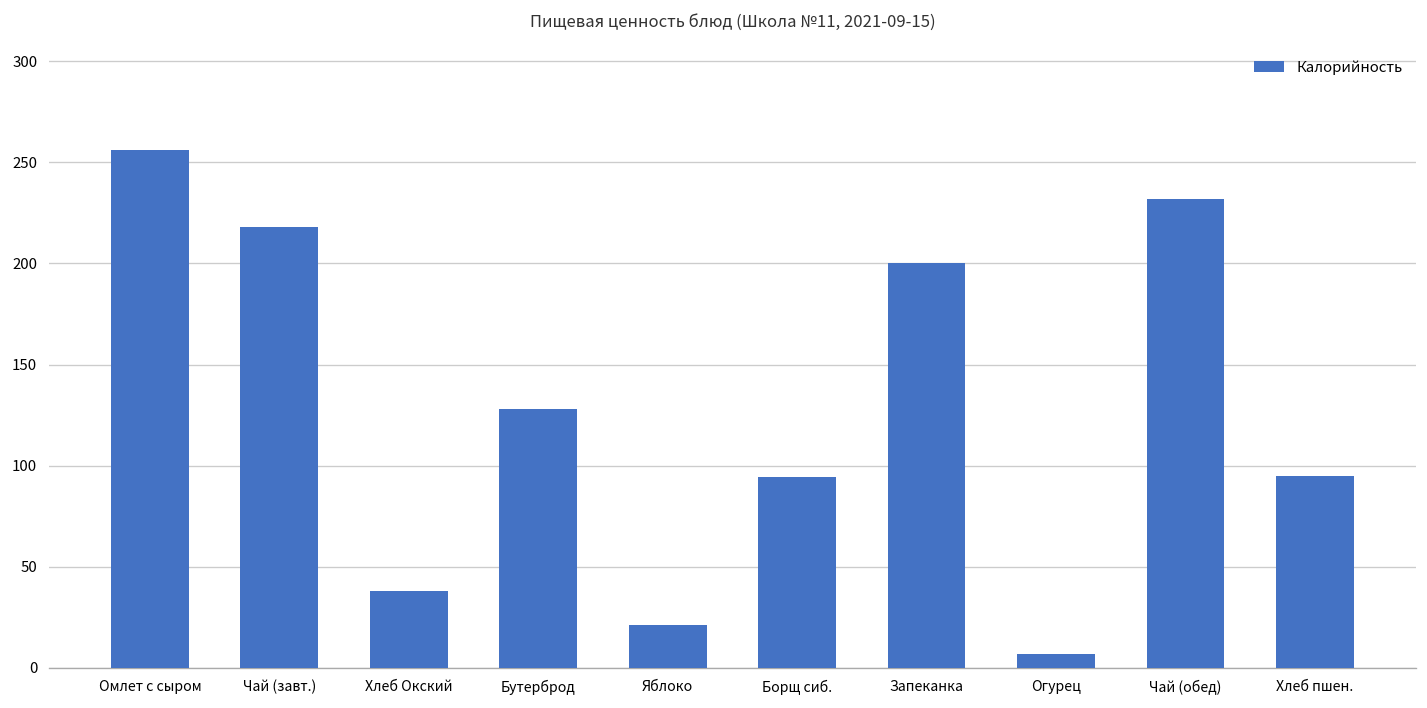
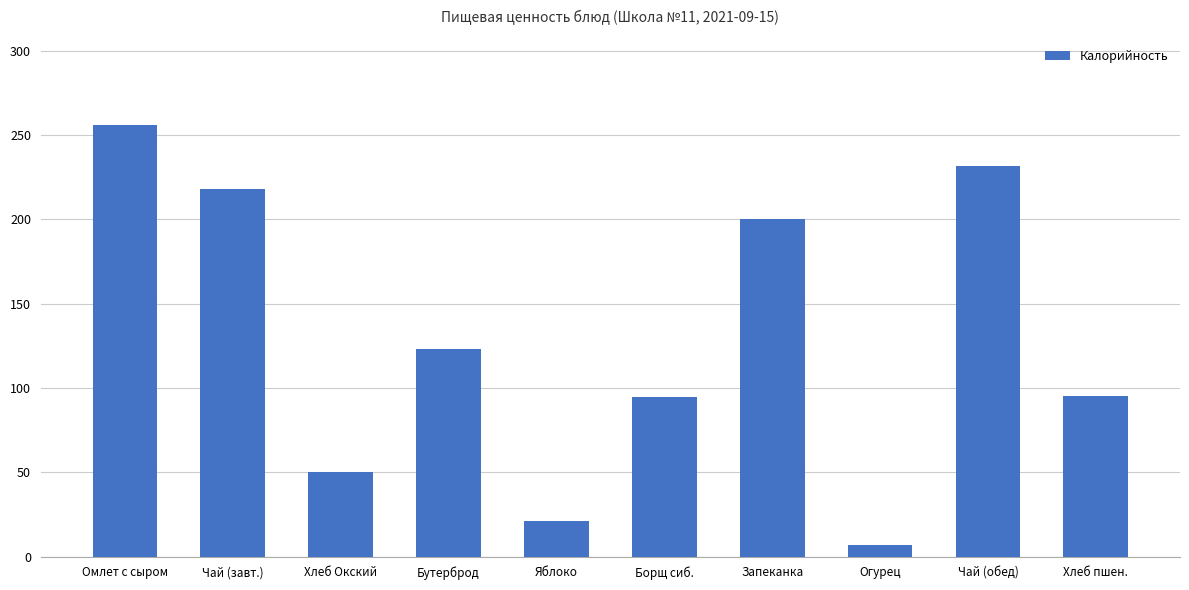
Хлеб Окский: 38 -> 50
Бутерброд: 128 -> 123
